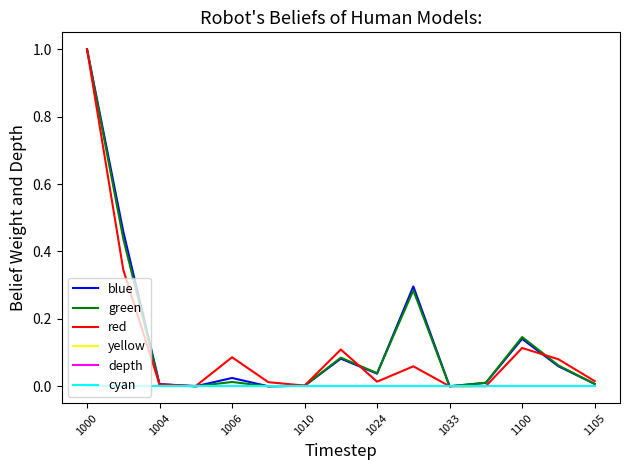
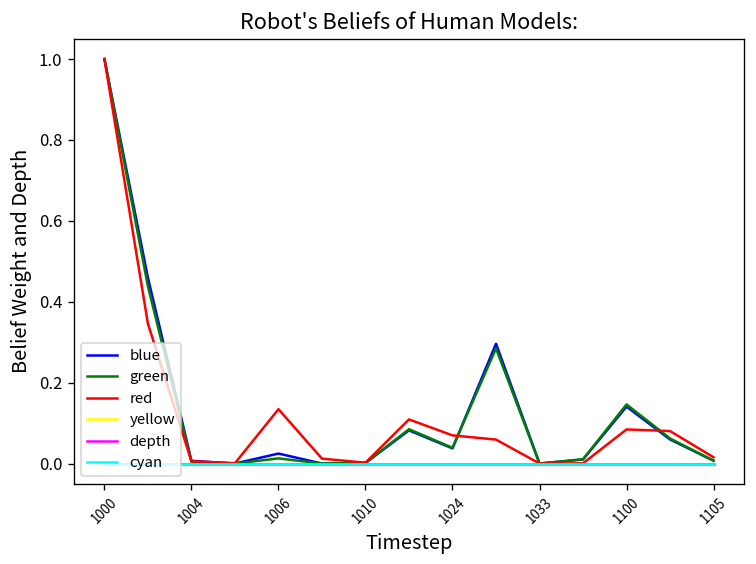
red, 1006: 0.09 -> 0.13
red, 1024: 0.01 -> 0.07
red, 1100: 0.11 -> 0.08
